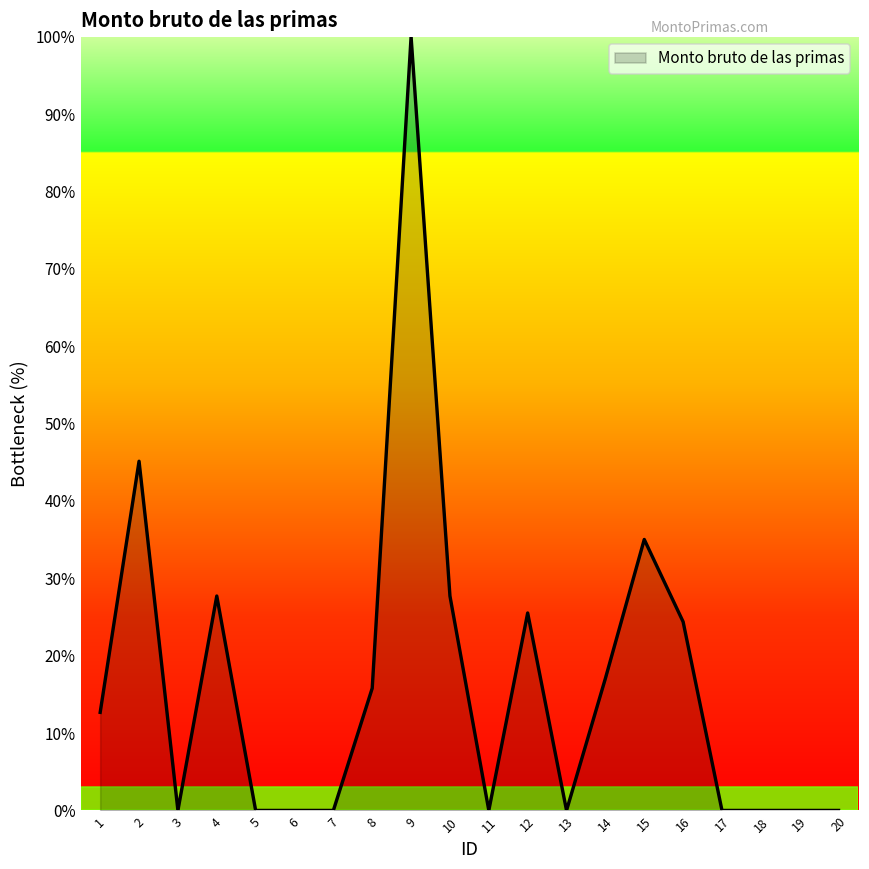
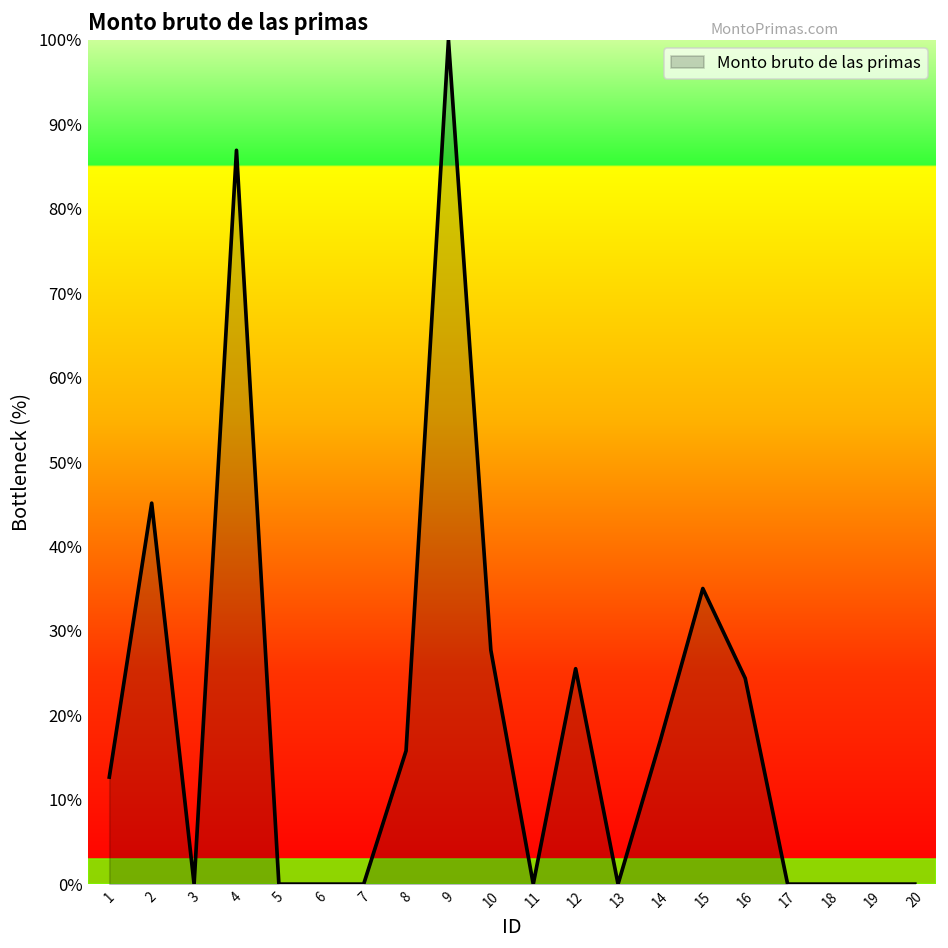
4: 28% -> 87%
